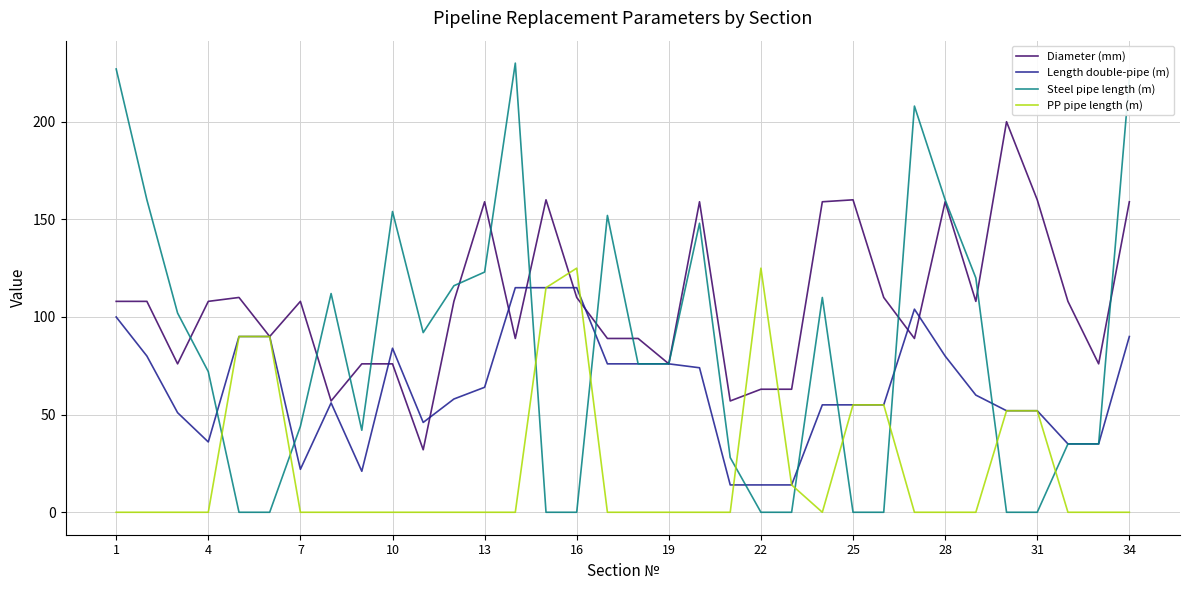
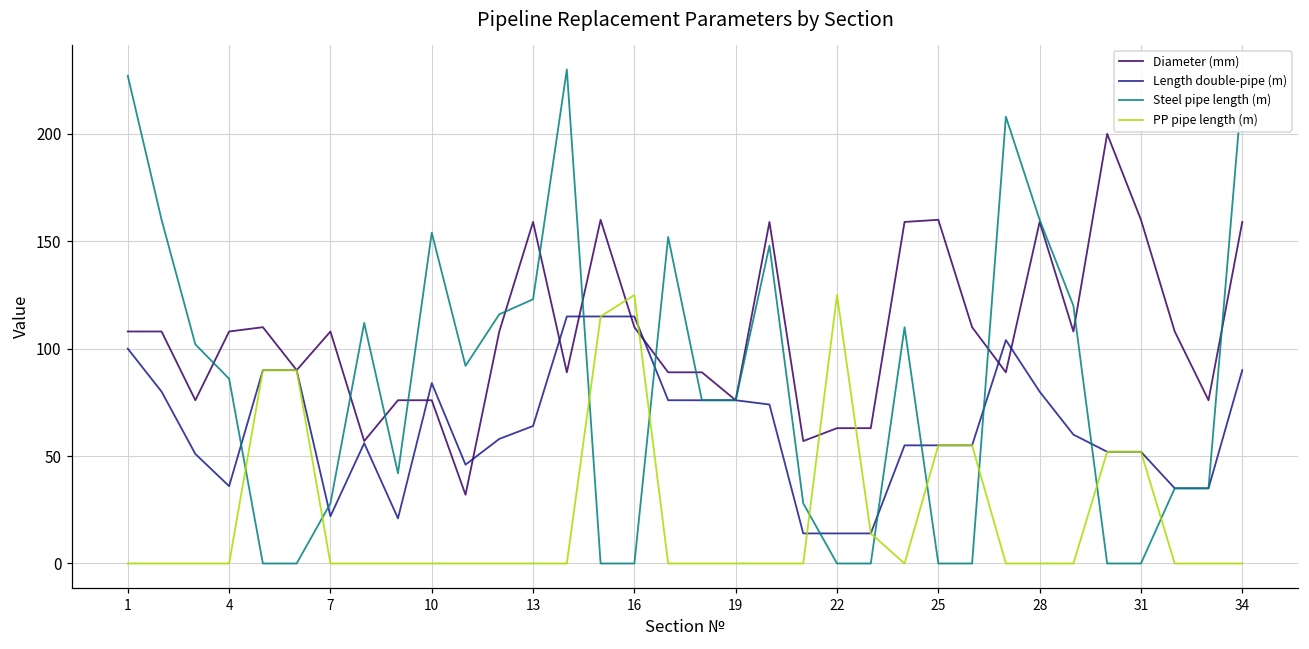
Steel pipe length (m), 4: 72 -> 86
Steel pipe length (m), 7: 44 -> 28
